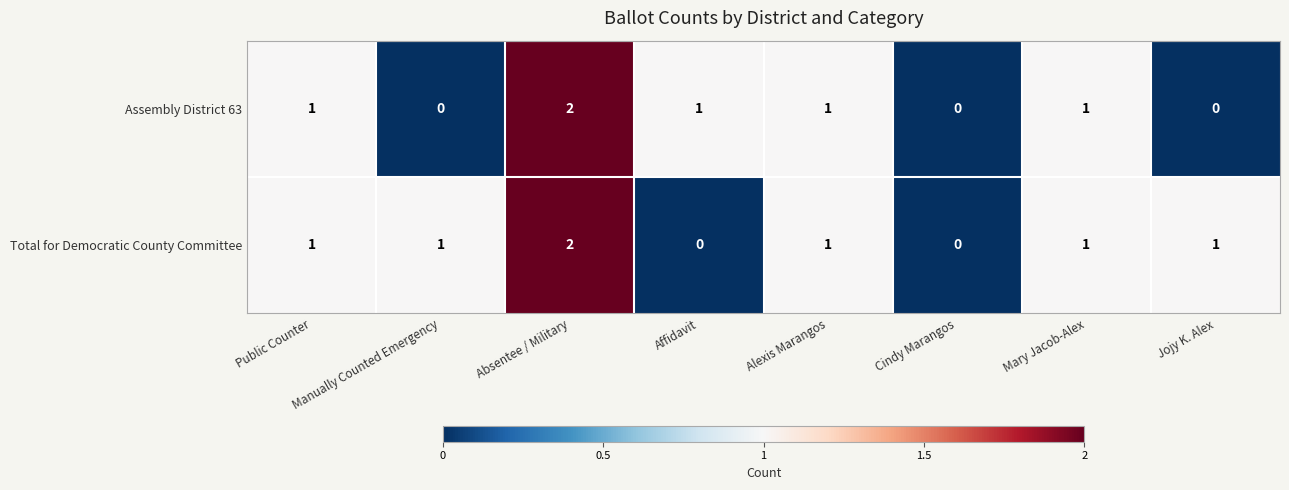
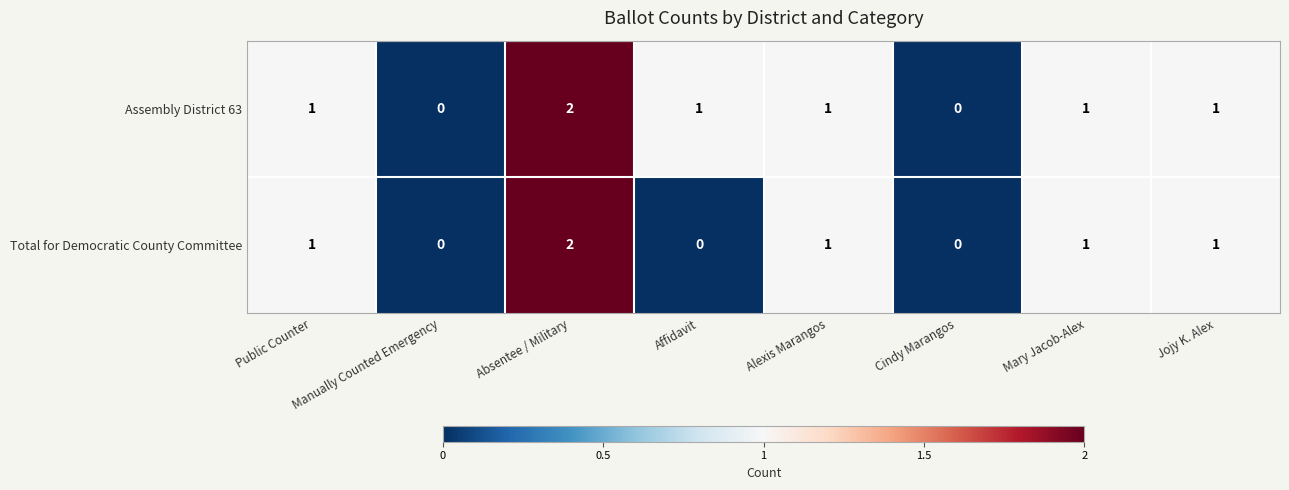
Assembly District 63, Jojy K. Alex: 0 -> 1
Total for Democratic County Committee, Manually Counted Emergency: 1 -> 0
